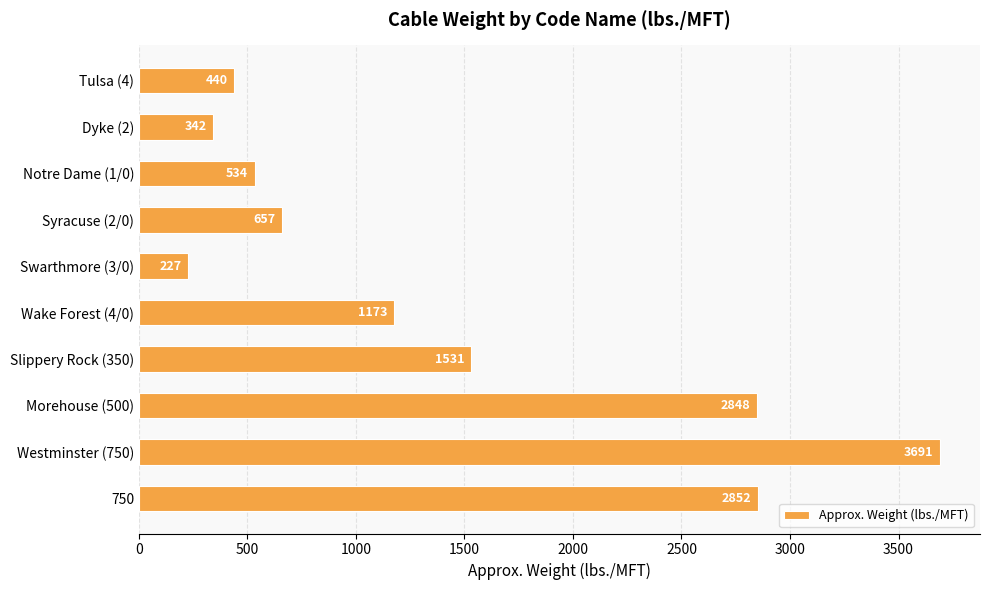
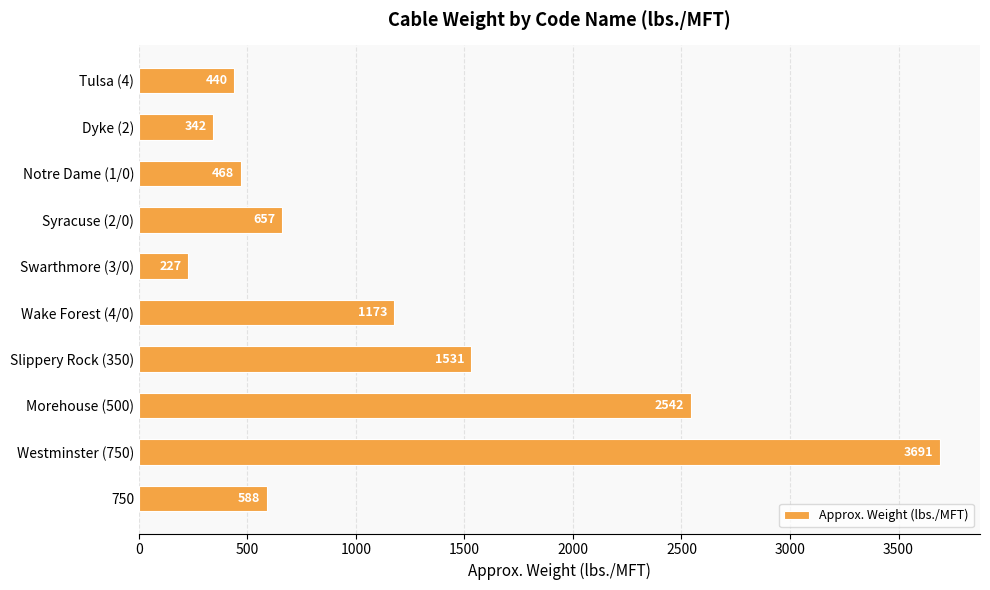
Notre Dame (1/0): 534 -> 468
Morehouse (500): 2848 -> 2542
750: 2852 -> 588
